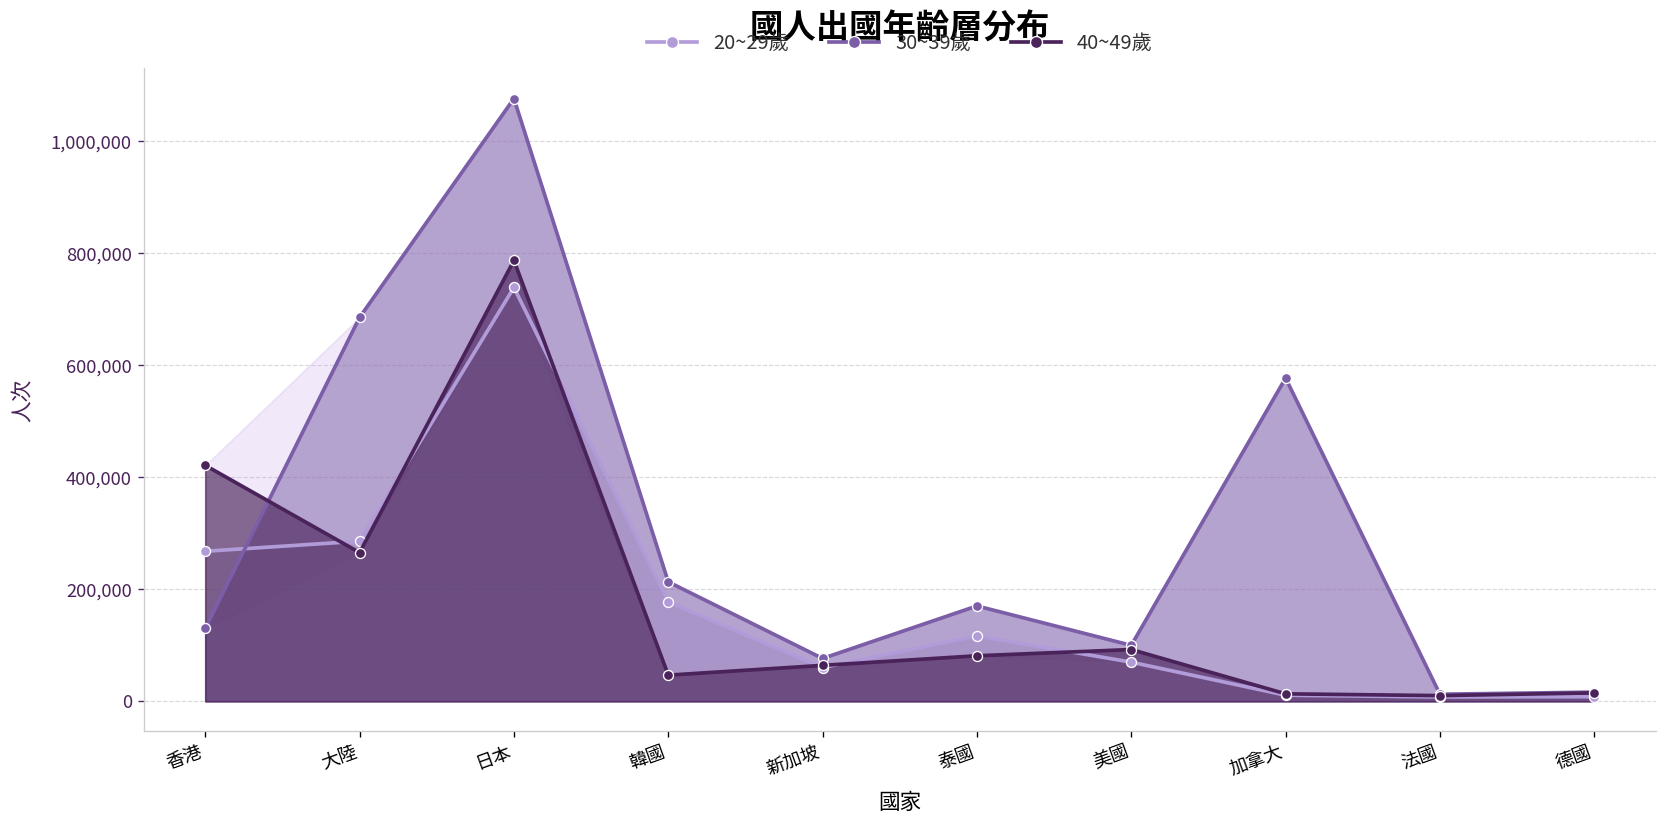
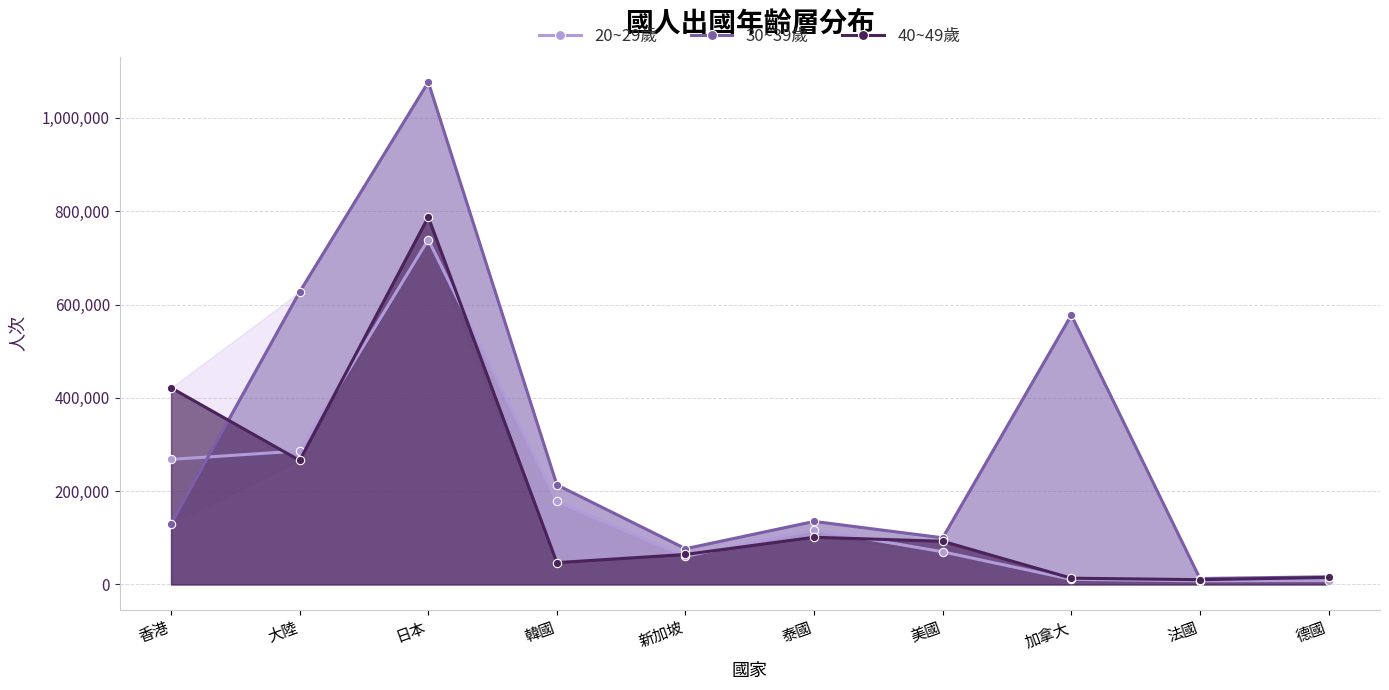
30~39歲, 大陸: 690,000 -> 630,000
30~39歲, 泰國: 170,000 -> 140,000
40~49歲, 泰國: 80,000 -> 100,000
